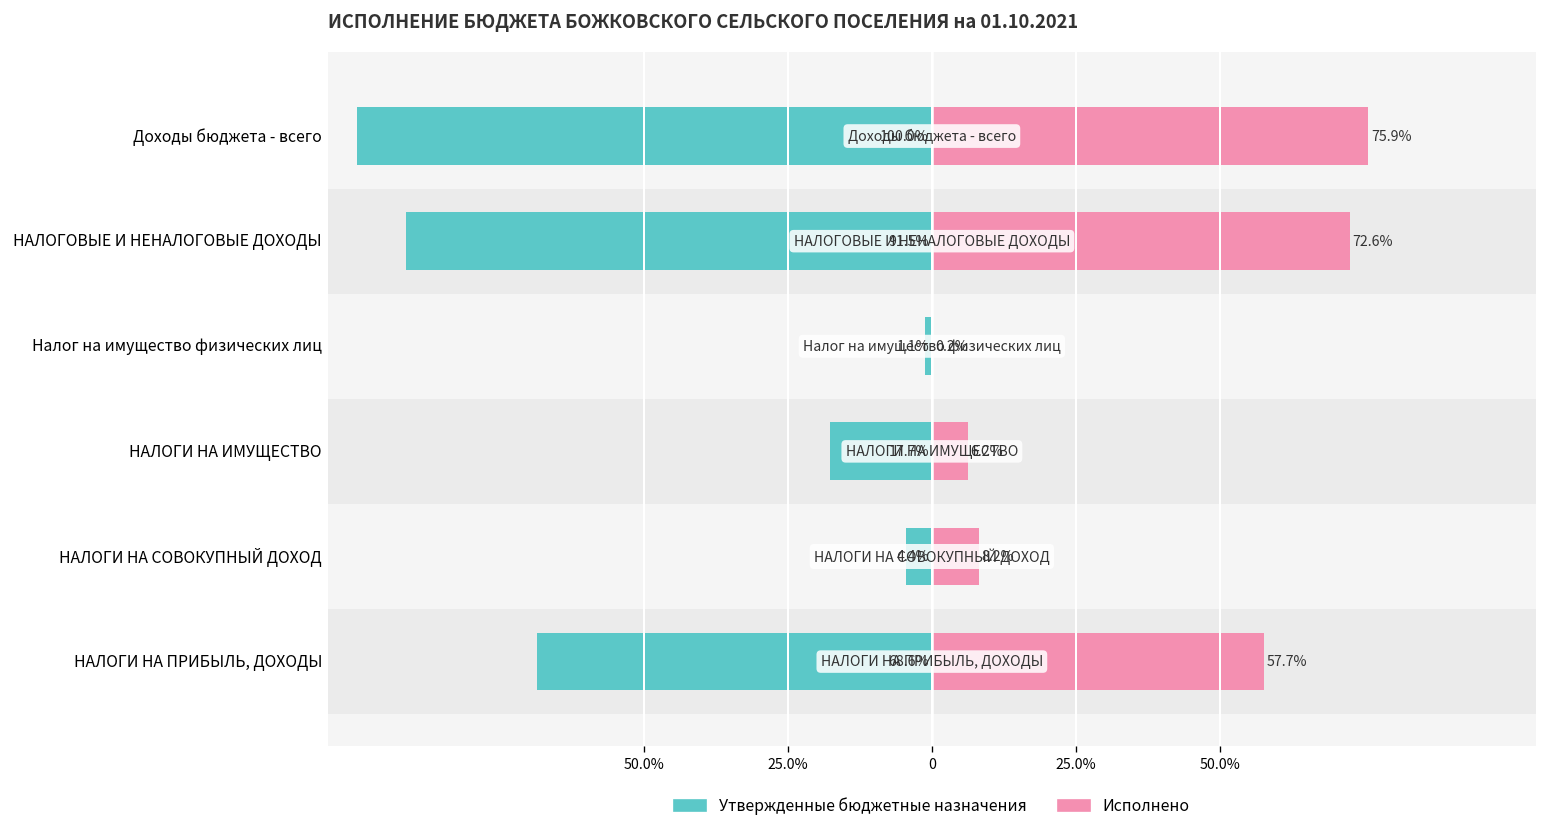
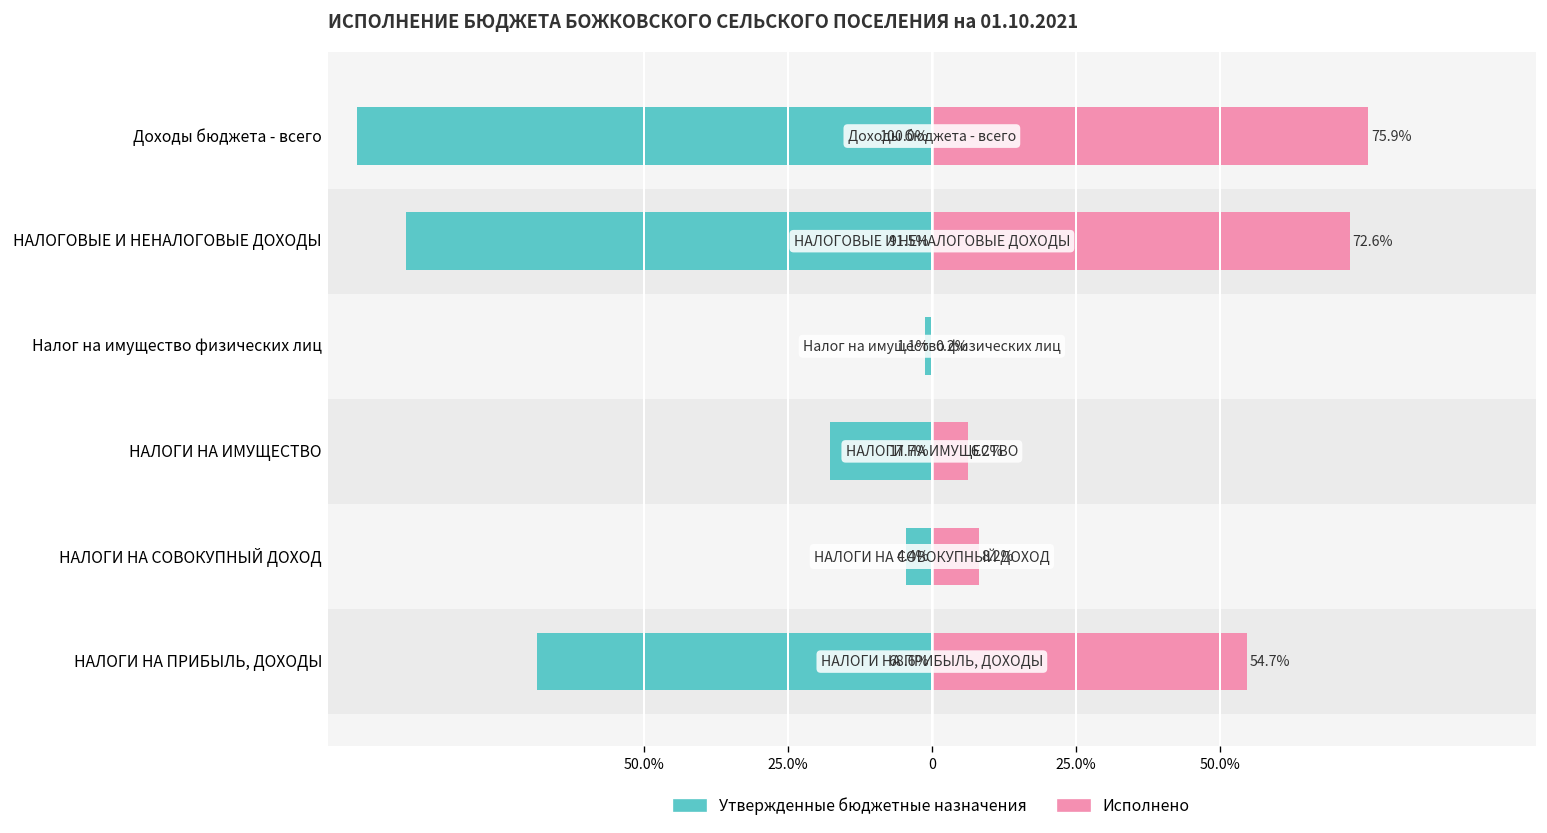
Исполнено, НАЛОГИ НА ПРИБЫЛЬ, ДОХОДЫ: 57.7% -> 54.7%
